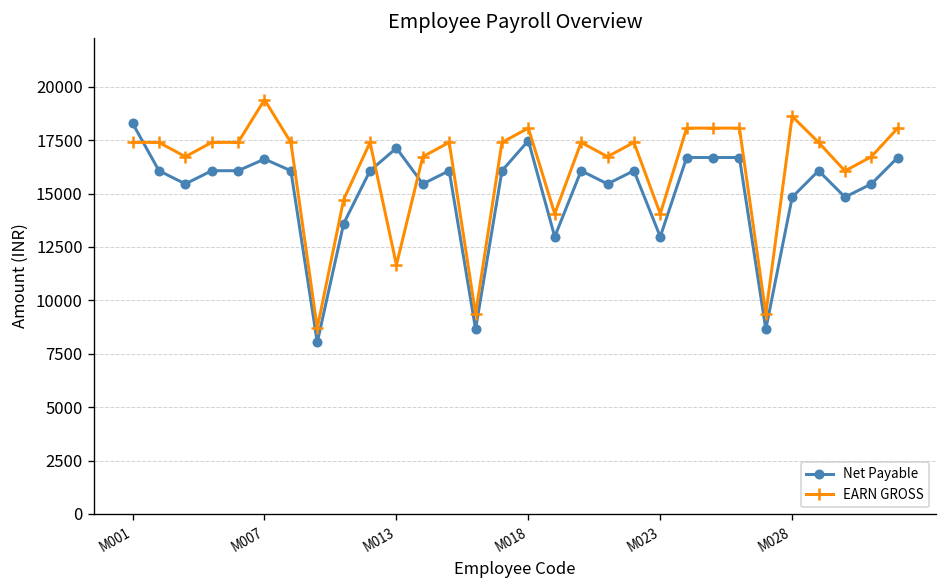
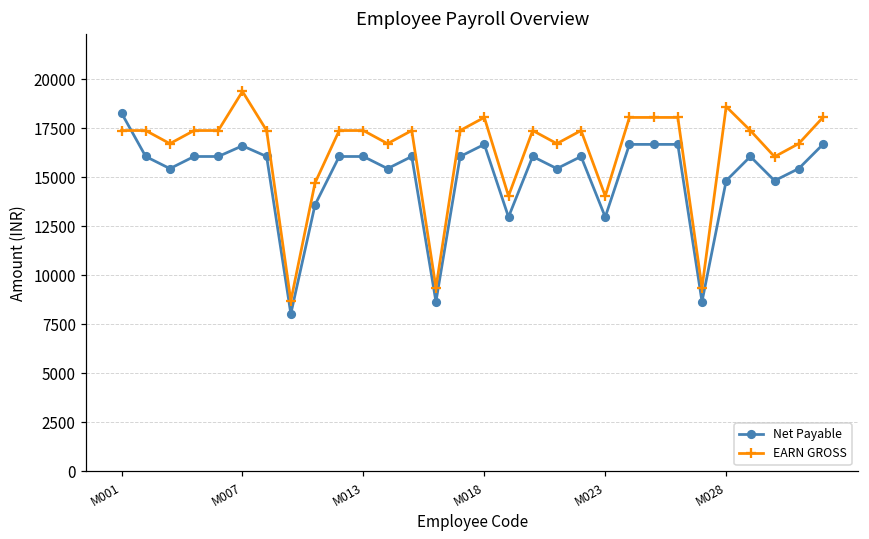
Net Payable, M013: 17100 -> 16100
EARN GROSS, M013: 11700 -> 17400
Net Payable, M018: 17500 -> 16700
